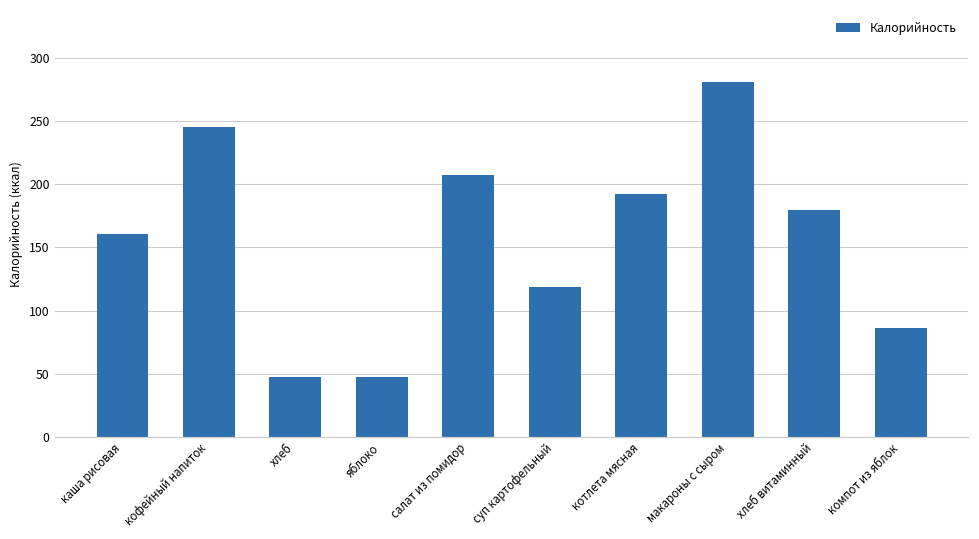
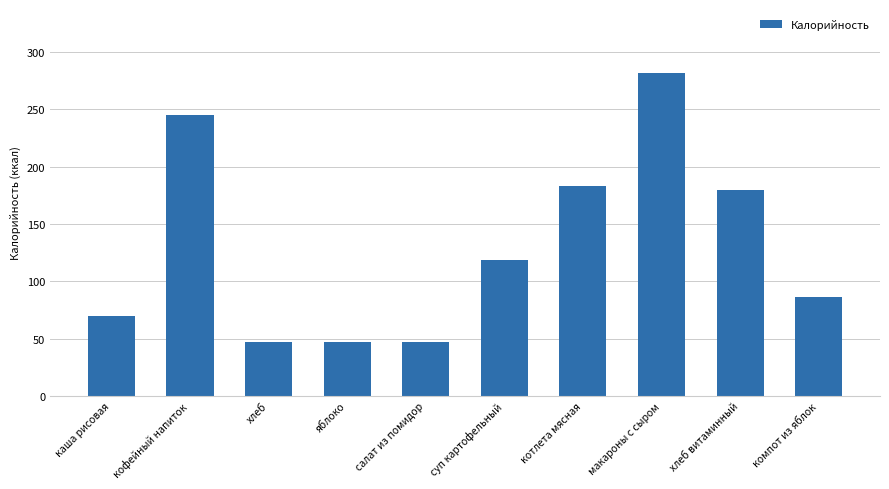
каша рисовая: 161 -> 70
салат из помидор: 208 -> 47
котлета мясная: 193 -> 183
